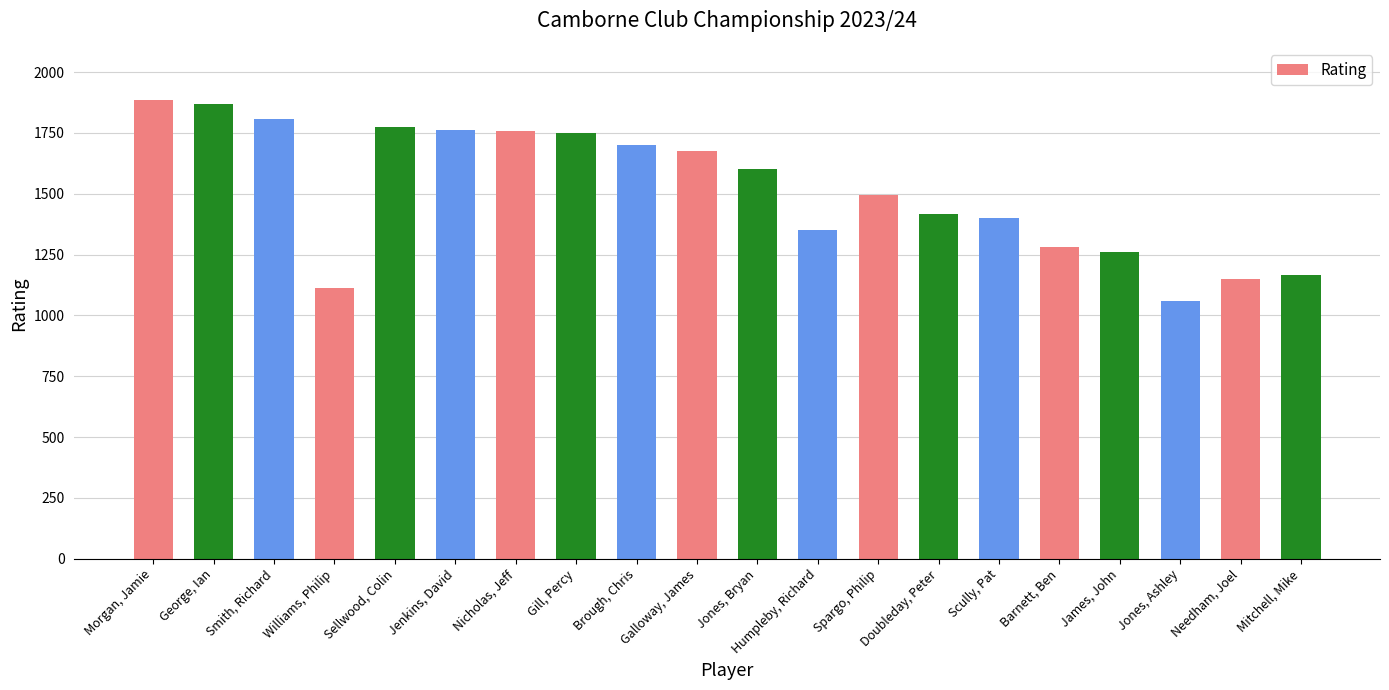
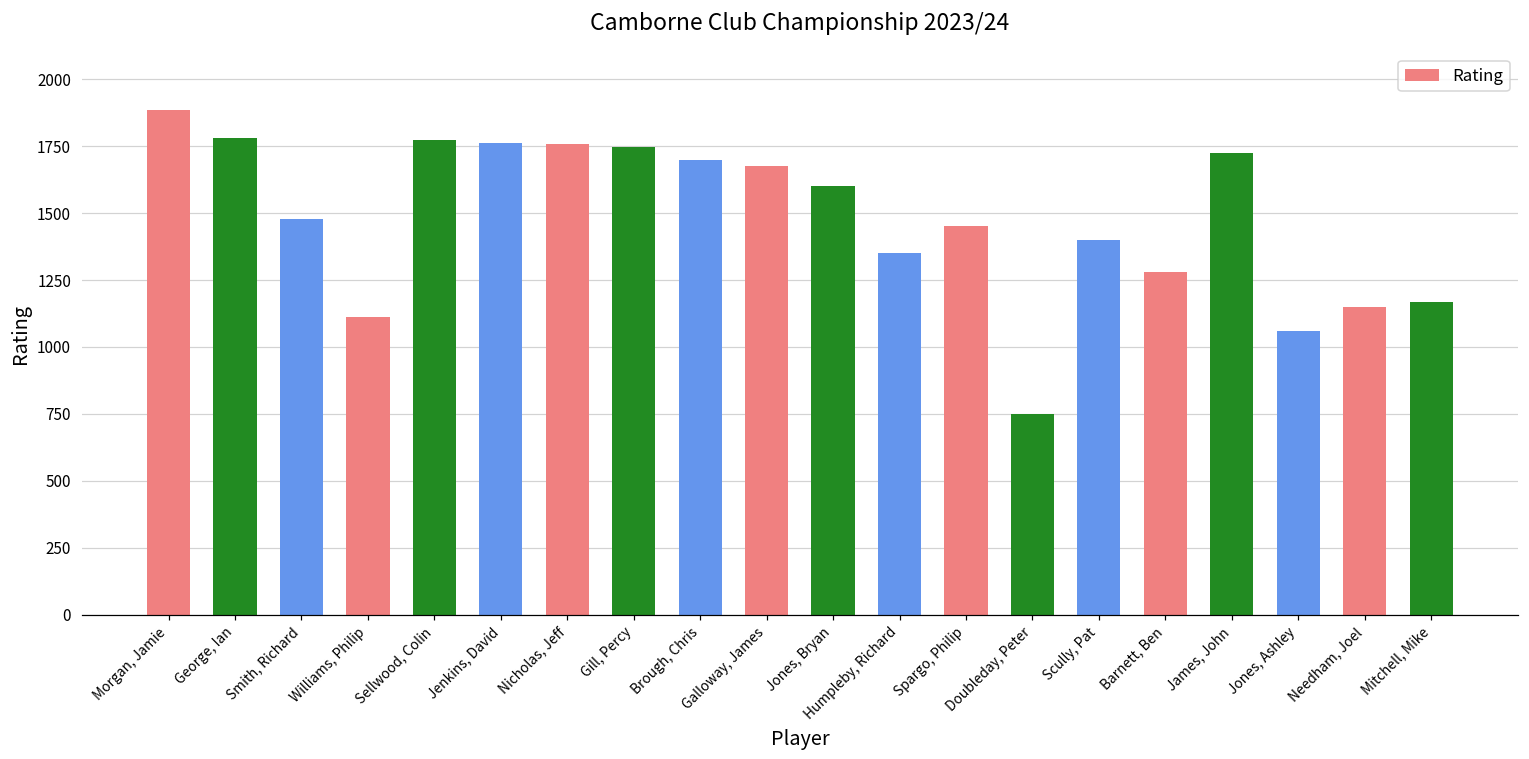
George, Ian: 1870 -> 1780
Smith, Richard: 1810 -> 1480
Spargo, Philip: 1500 -> 1450
Doubleday, Peter: 1420 -> 750
James, John: 1260 -> 1730
